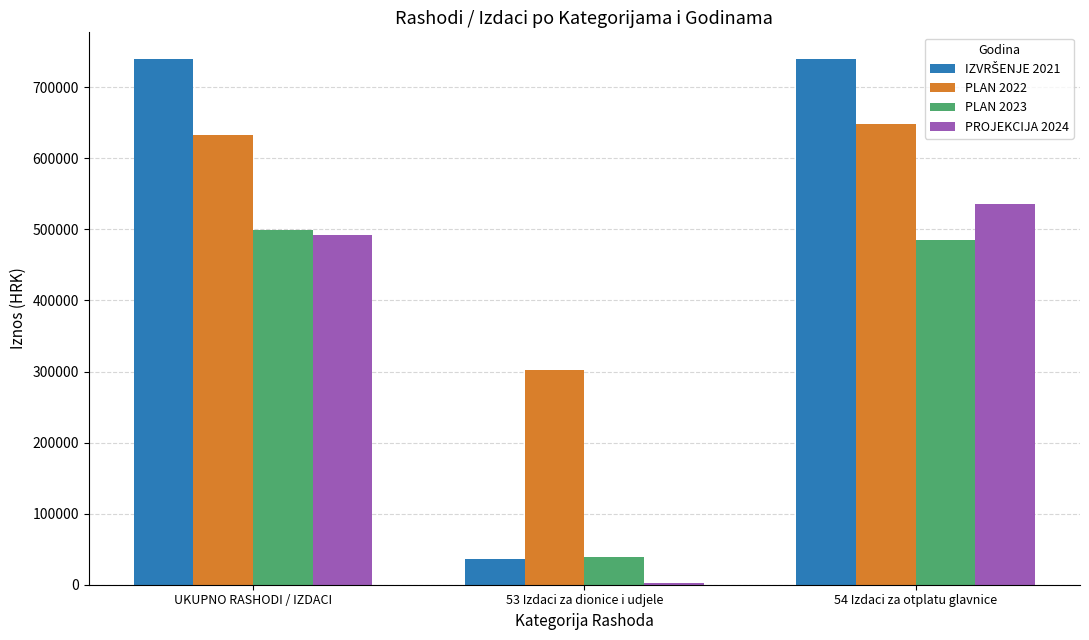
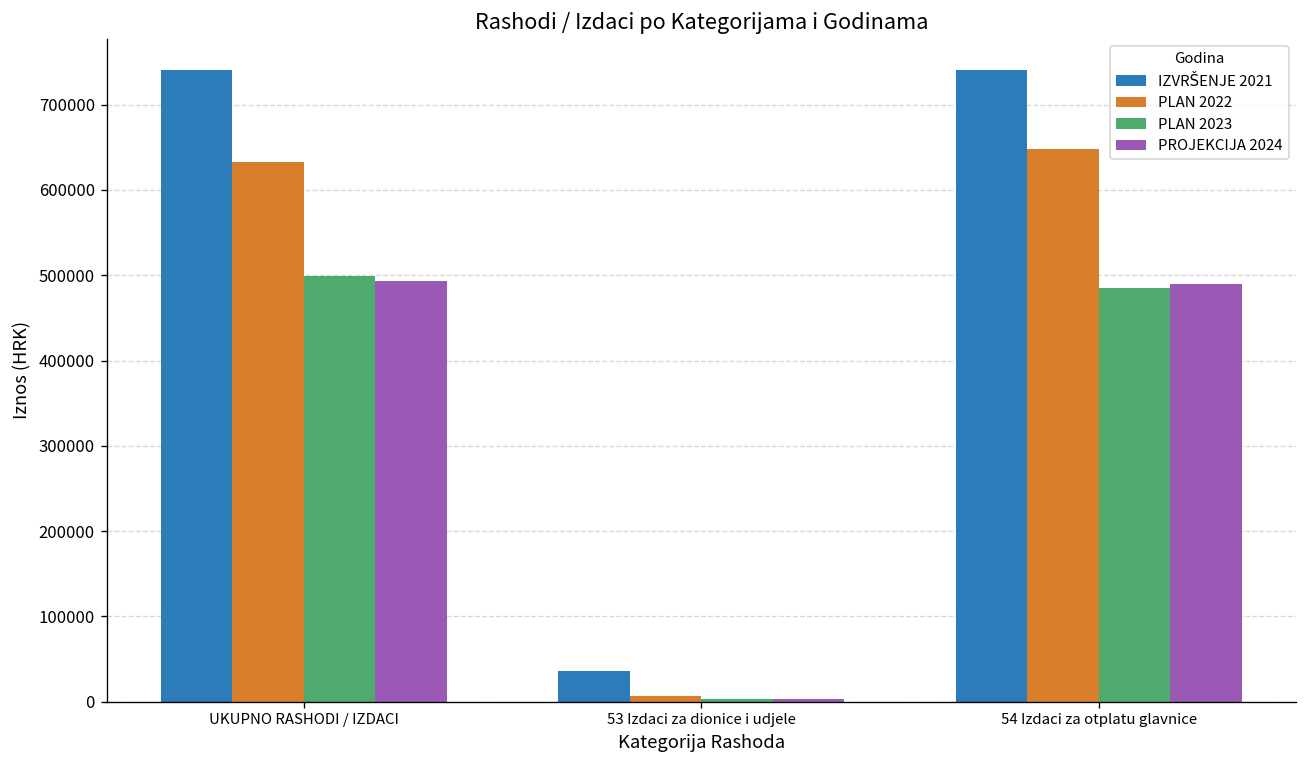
PLAN 2022, 53 Izdaci za dionice i udjele: 300000 -> 10000
PLAN 2023, 53 Izdaci za dionice i udjele: 40000 -> 0
PROJEKCIJA 2024, 54 Izdaci za otplatu glavnice: 540000 -> 490000
